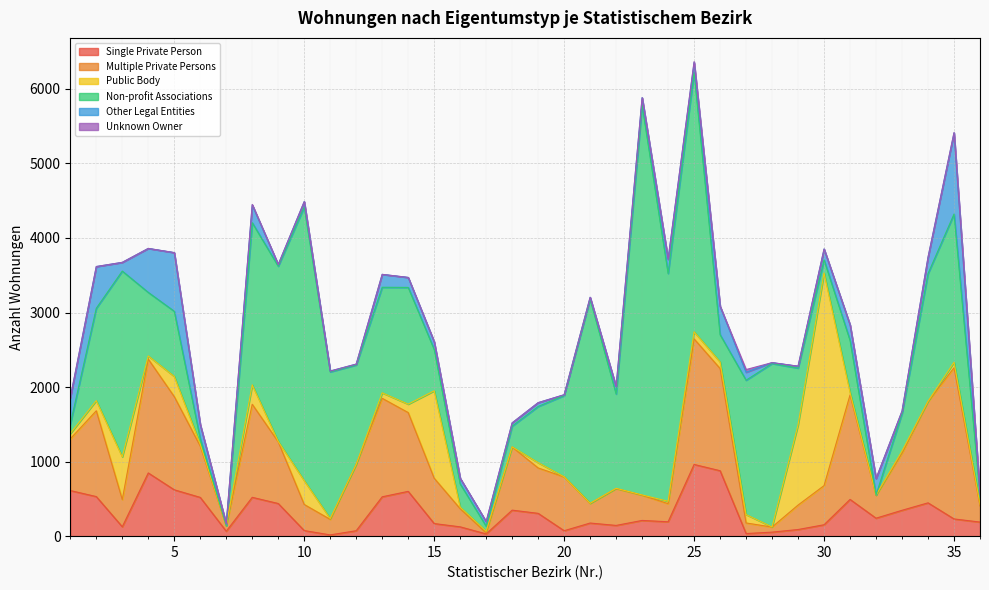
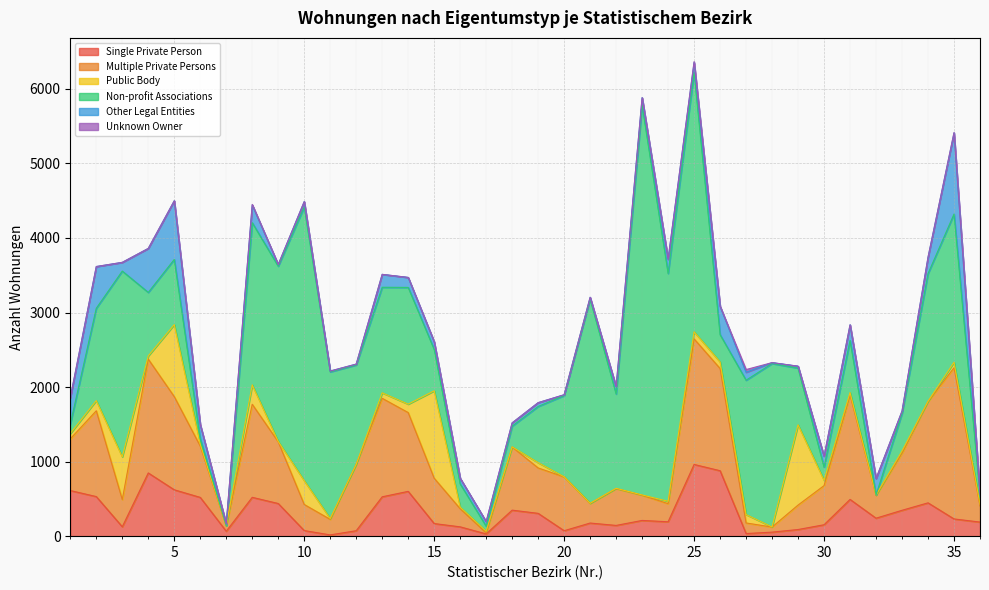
Public Body, 5: 300 -> 1000
Public Body, 30: 2900 -> 100
